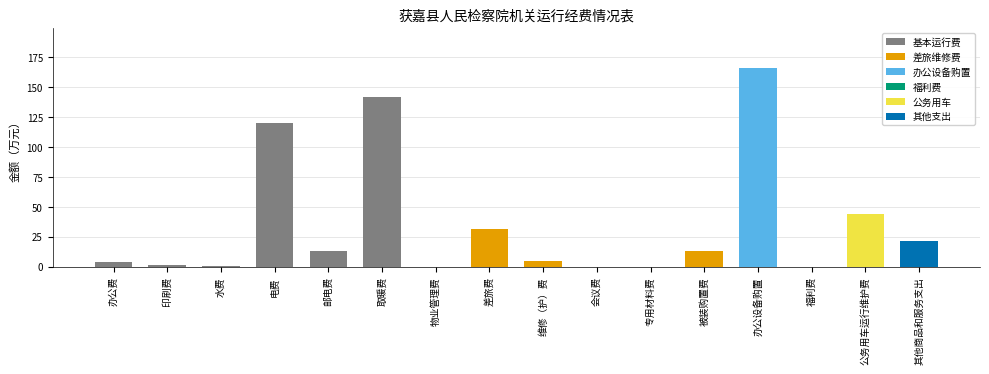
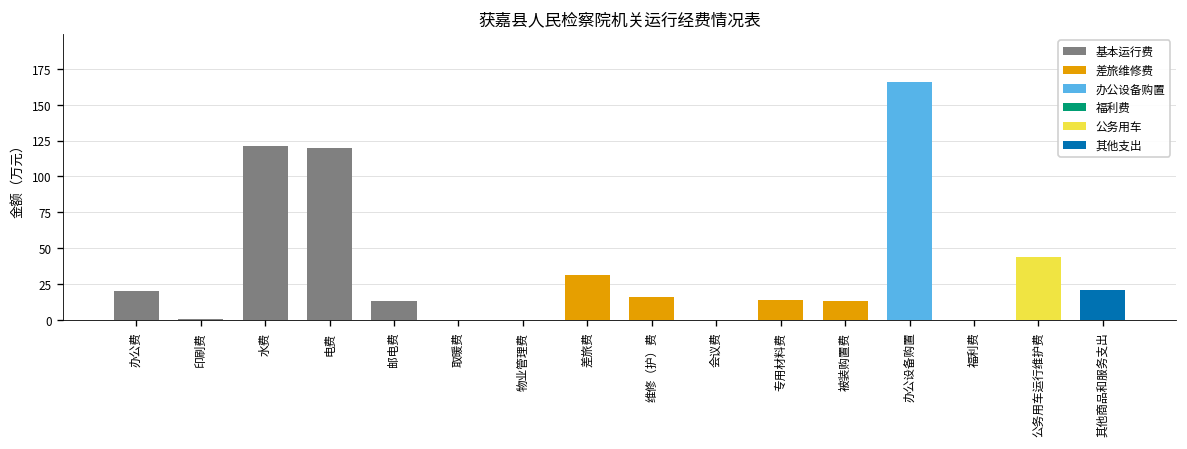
办公费: 4 -> 20
水费: 1 -> 121
取暖费: 142 -> 0
维修（护）费: 5 -> 16
专用材料费: 0 -> 14
